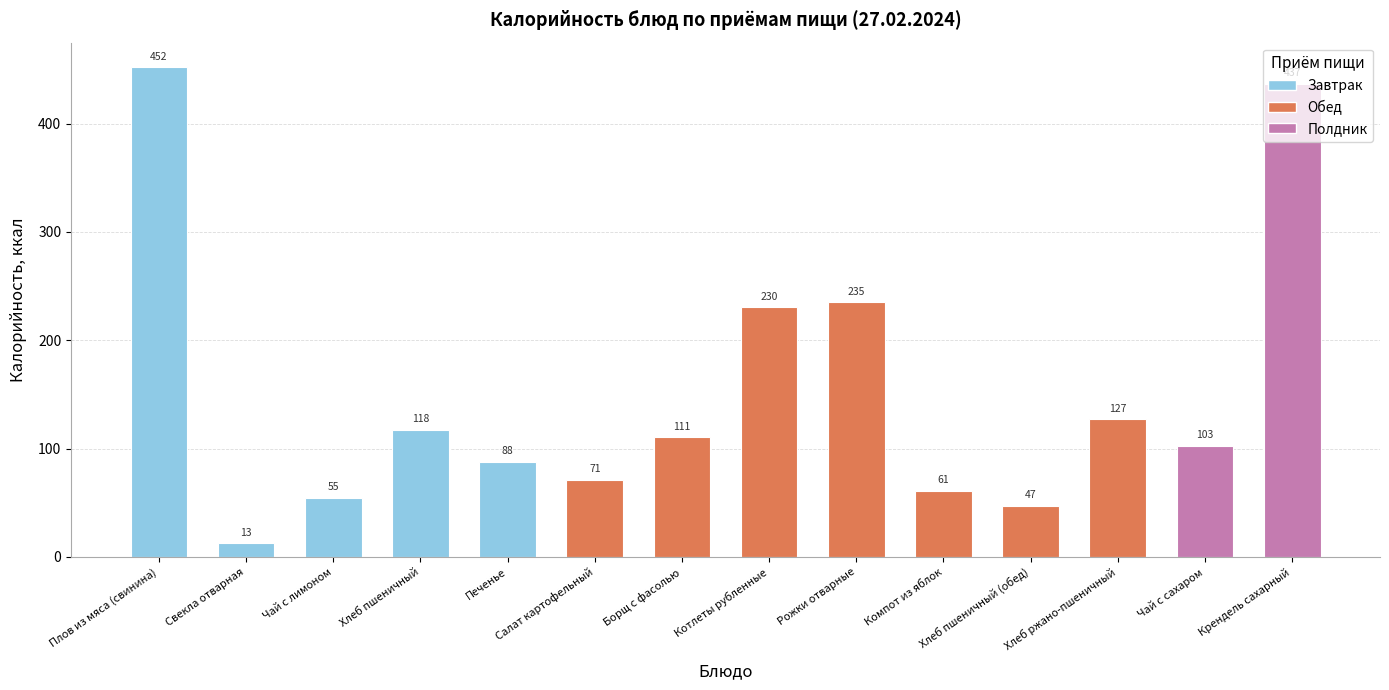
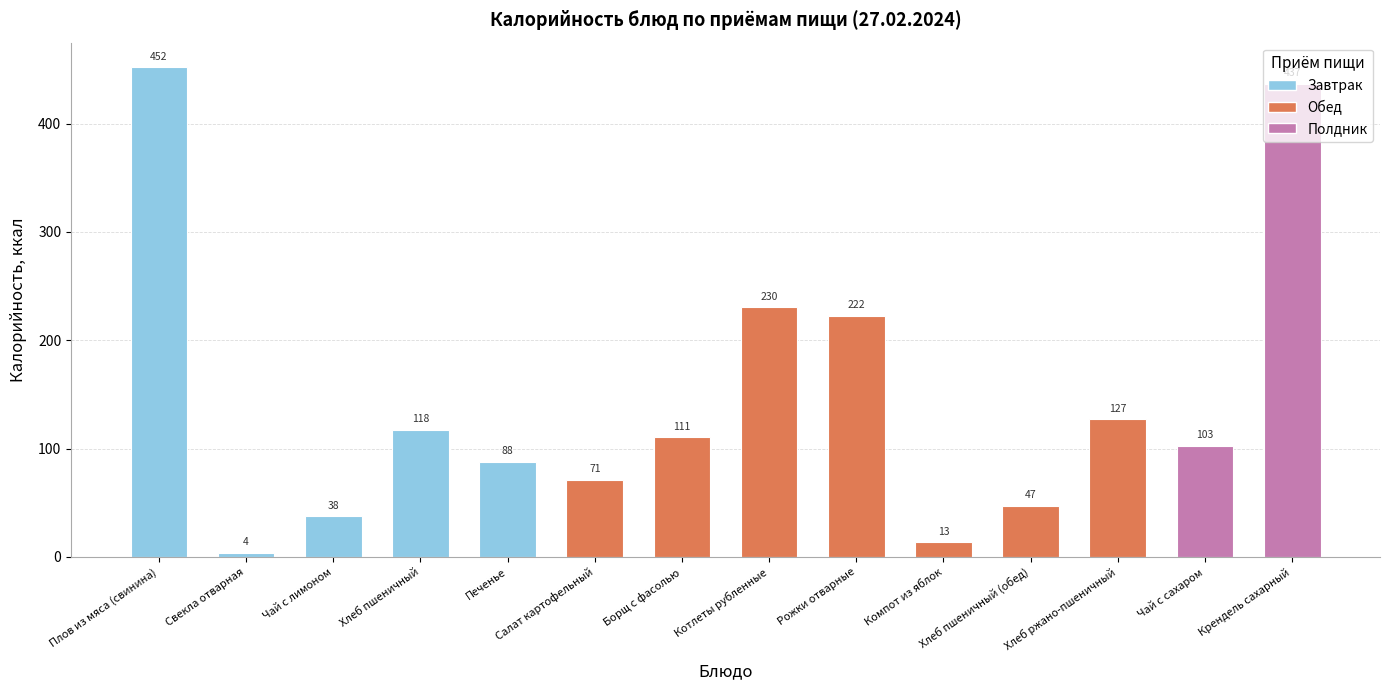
Свекла отварная: 13 -> 4
Чай с лимоном: 55 -> 38
Рожки отварные: 235 -> 222
Компот из яблок: 61 -> 13
